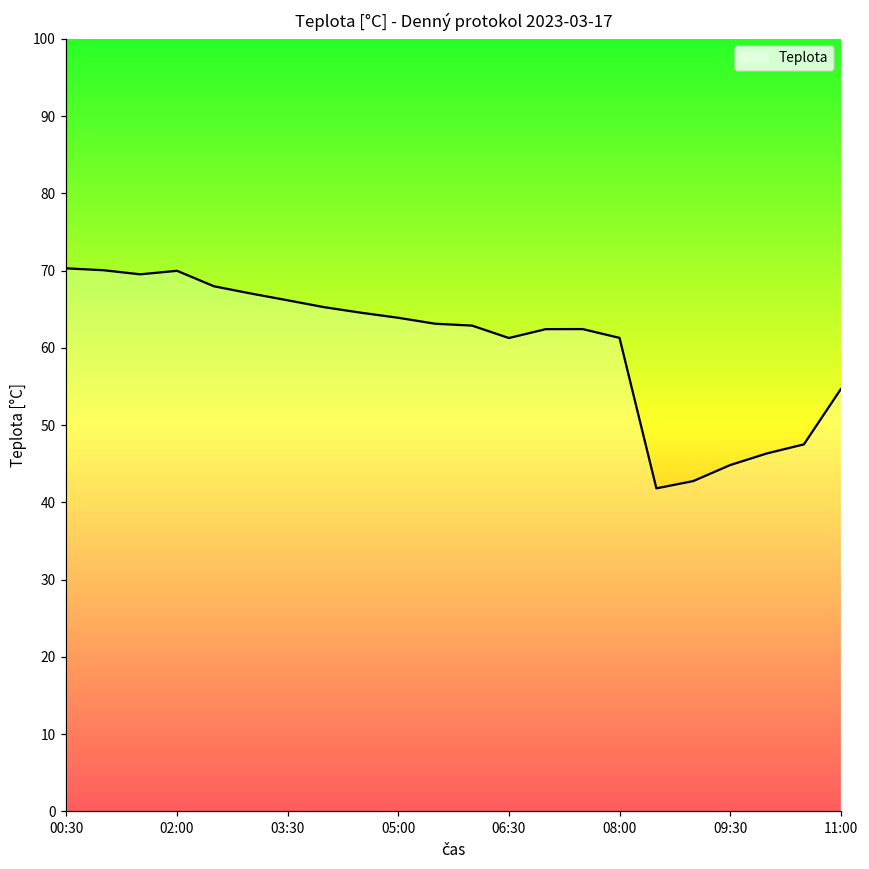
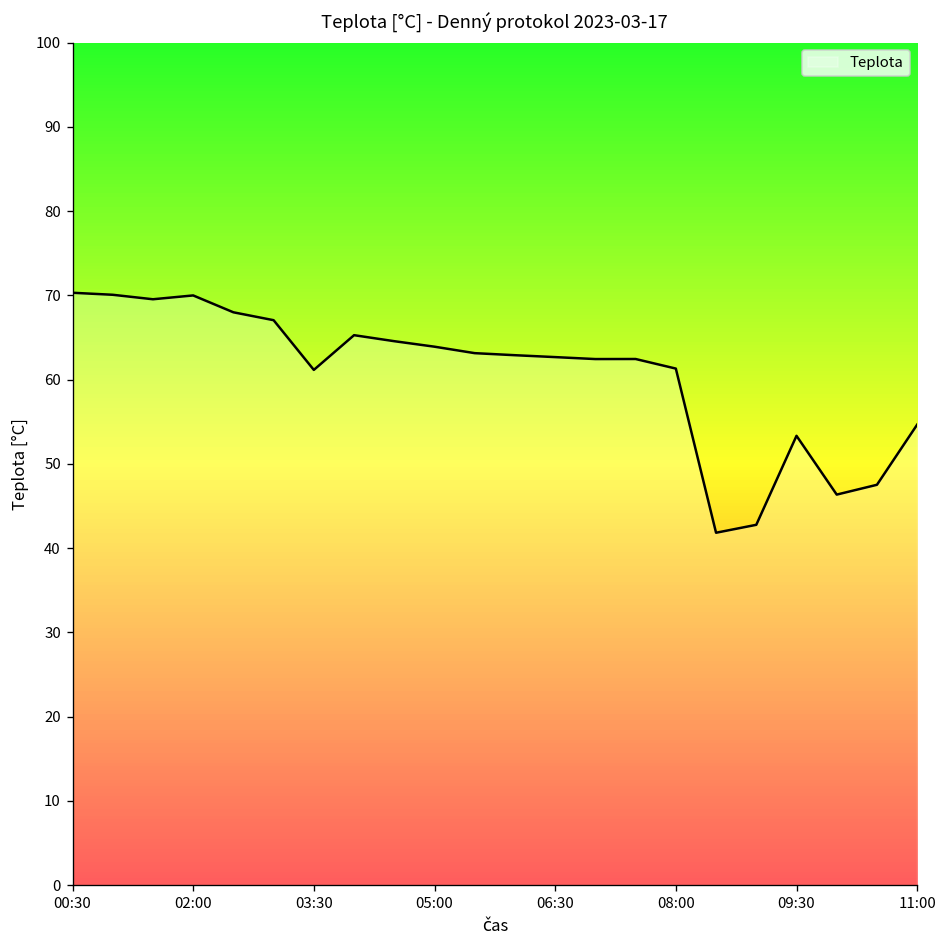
03:30: 66 -> 61
06:30: 61 -> 63
09:30: 45 -> 53
